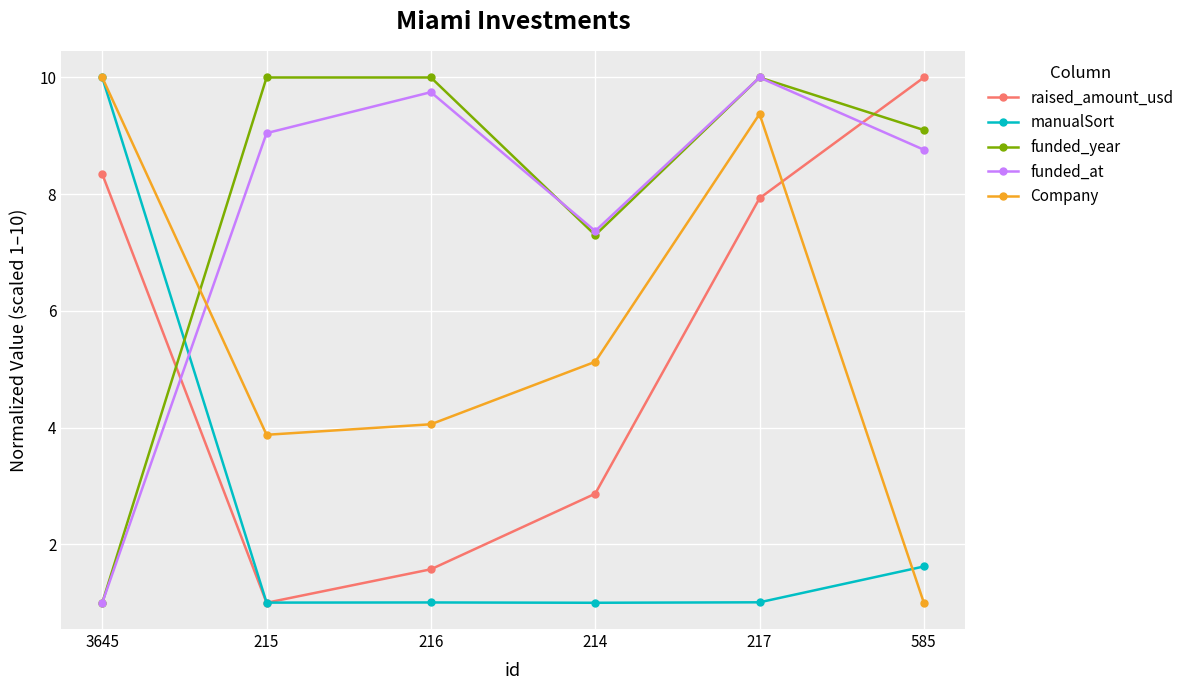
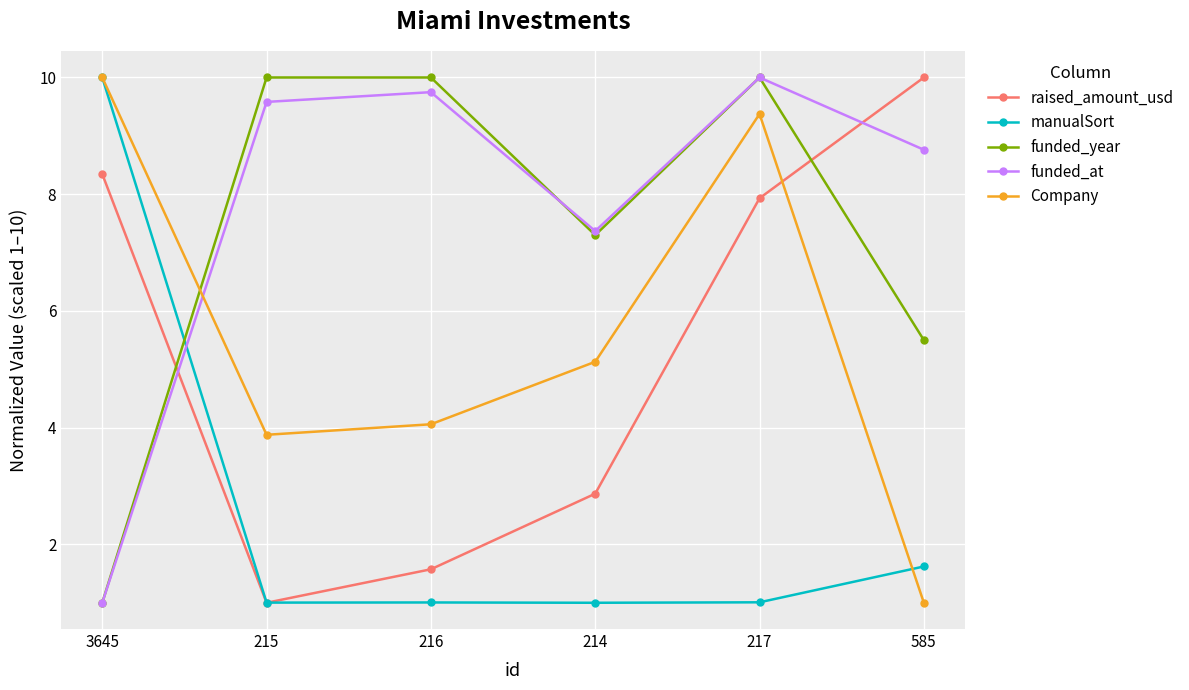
funded_at, 215: 9.0 -> 9.6
funded_year, 585: 9.1 -> 5.5
